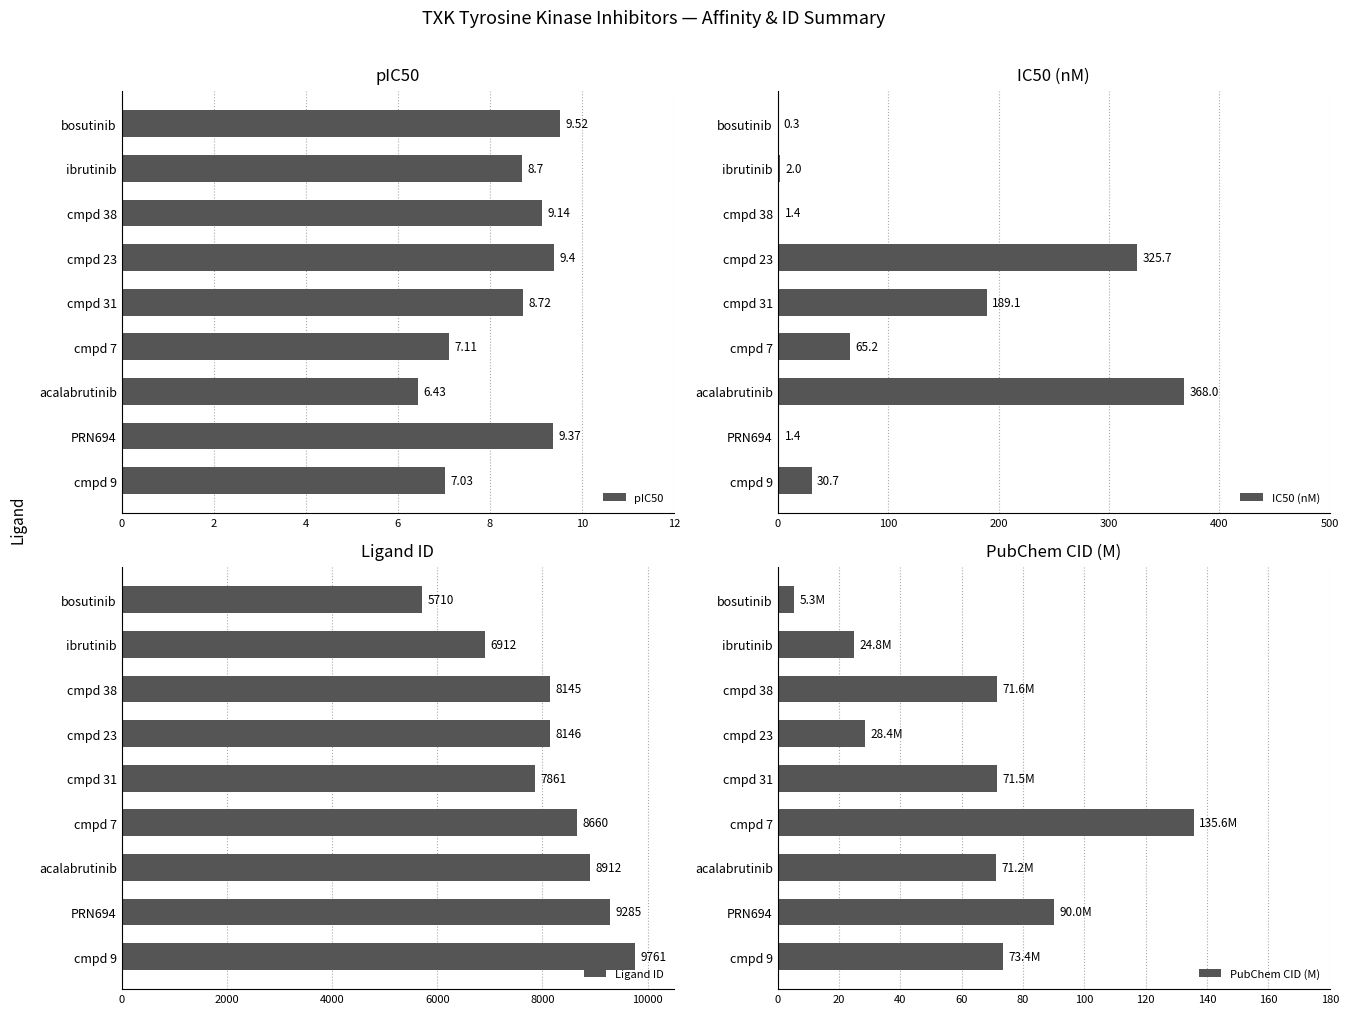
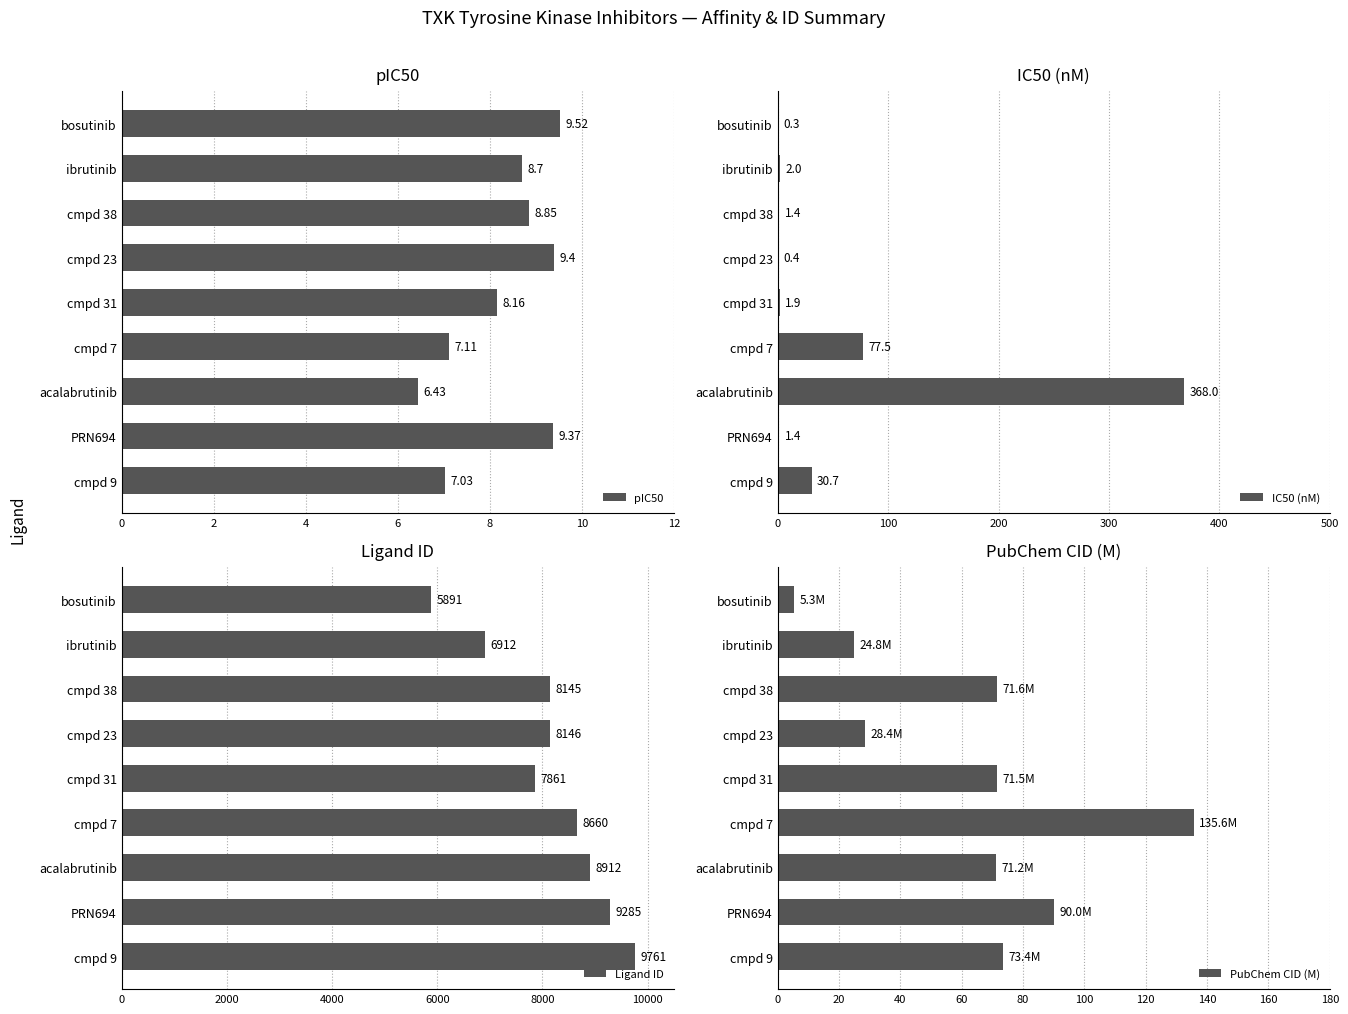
pIC50, cmpd 38: 9.14 -> 8.85
pIC50, cmpd 31: 8.72 -> 8.16
IC50 (nM), cmpd 23: 325.7 -> 0.4
IC50 (nM), cmpd 31: 189.1 -> 1.9
IC50 (nM), cmpd 7: 65.2 -> 77.5
Ligand ID, bosutinib: 5710 -> 5891
